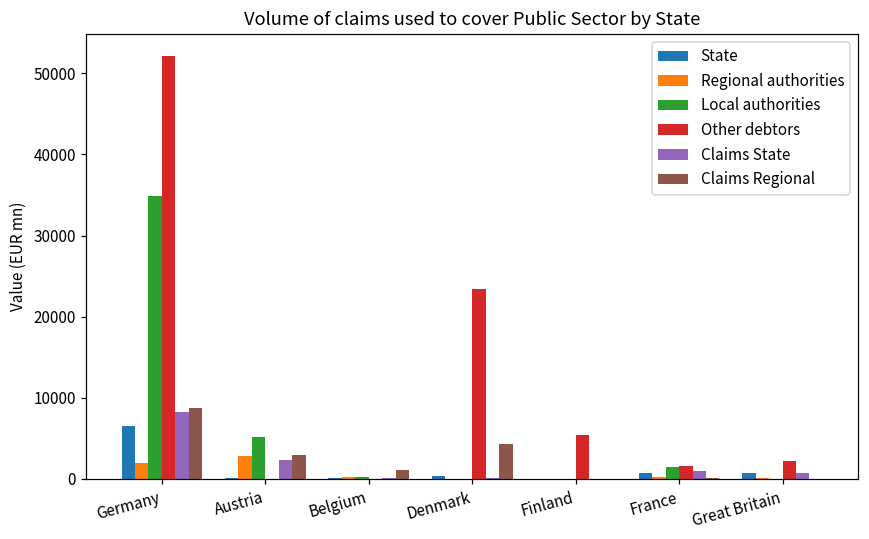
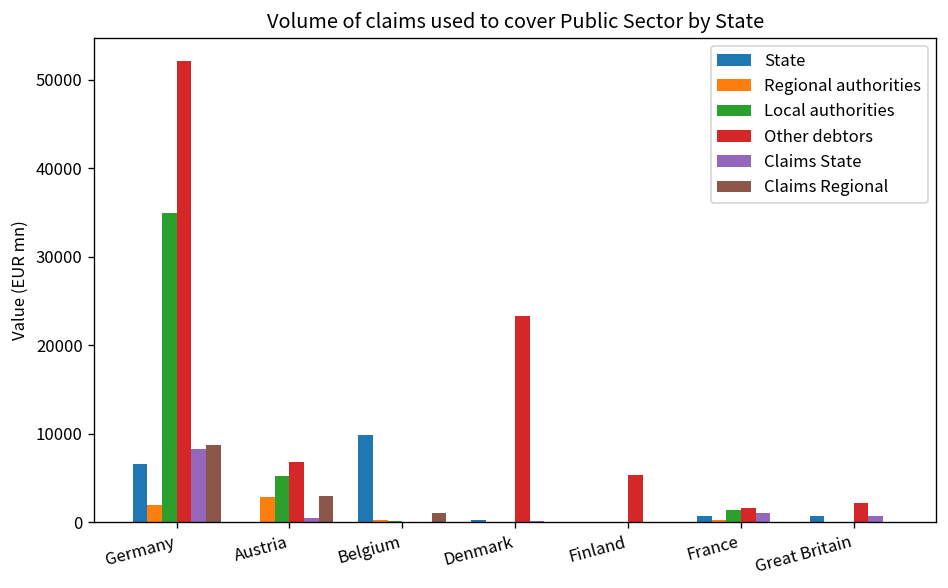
Other debtors, Austria: 0 -> 7000
Claims State, Austria: 2000 -> 1000
State, Belgium: 0 -> 10000
Claims Regional, Denmark: 4000 -> 0
